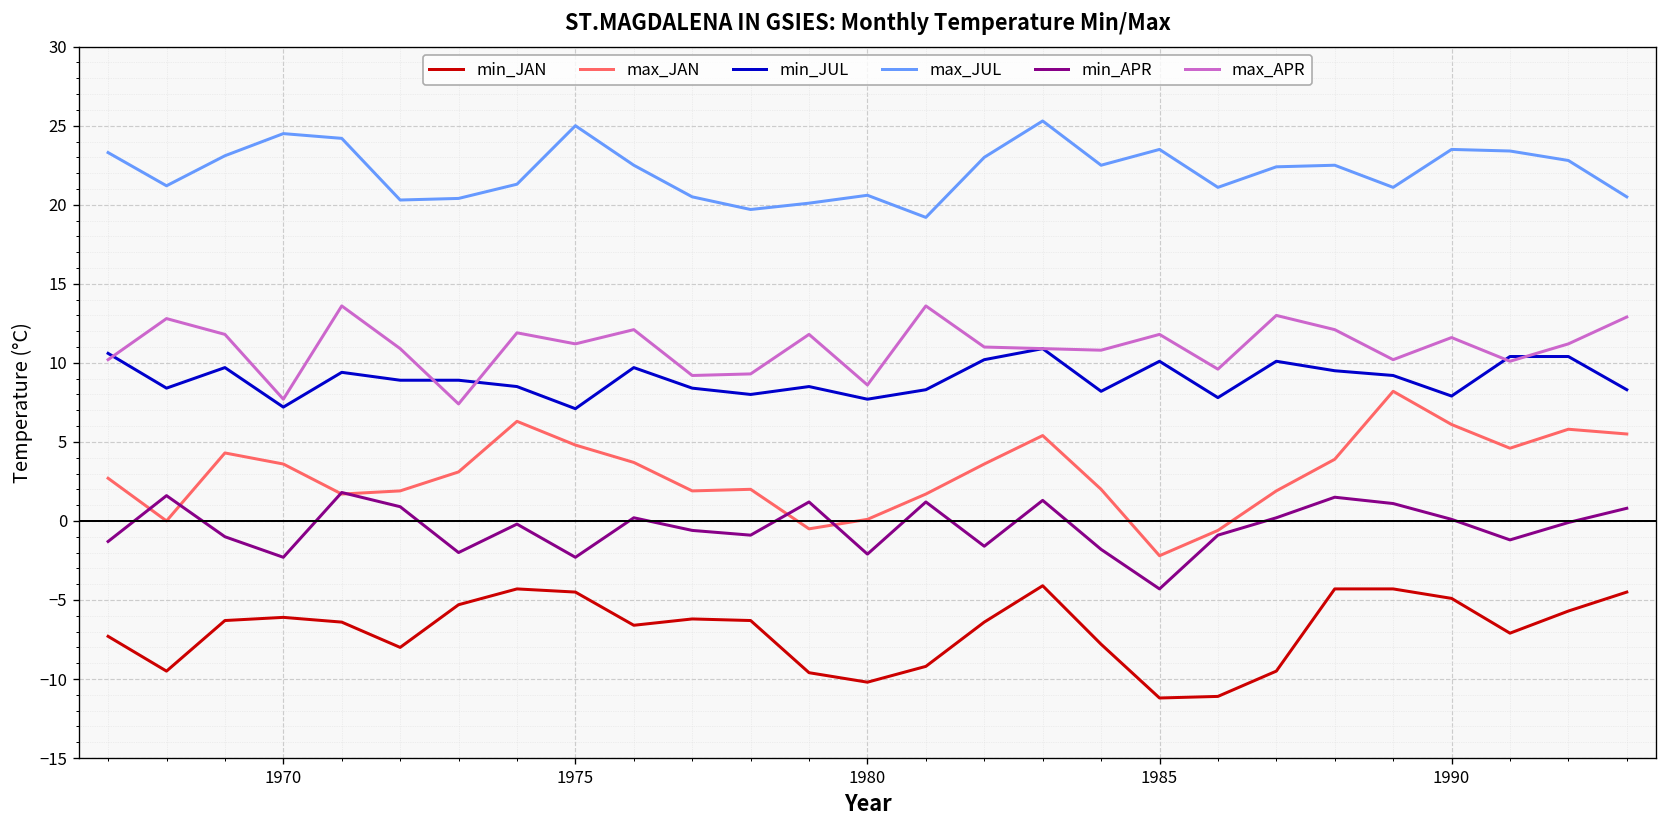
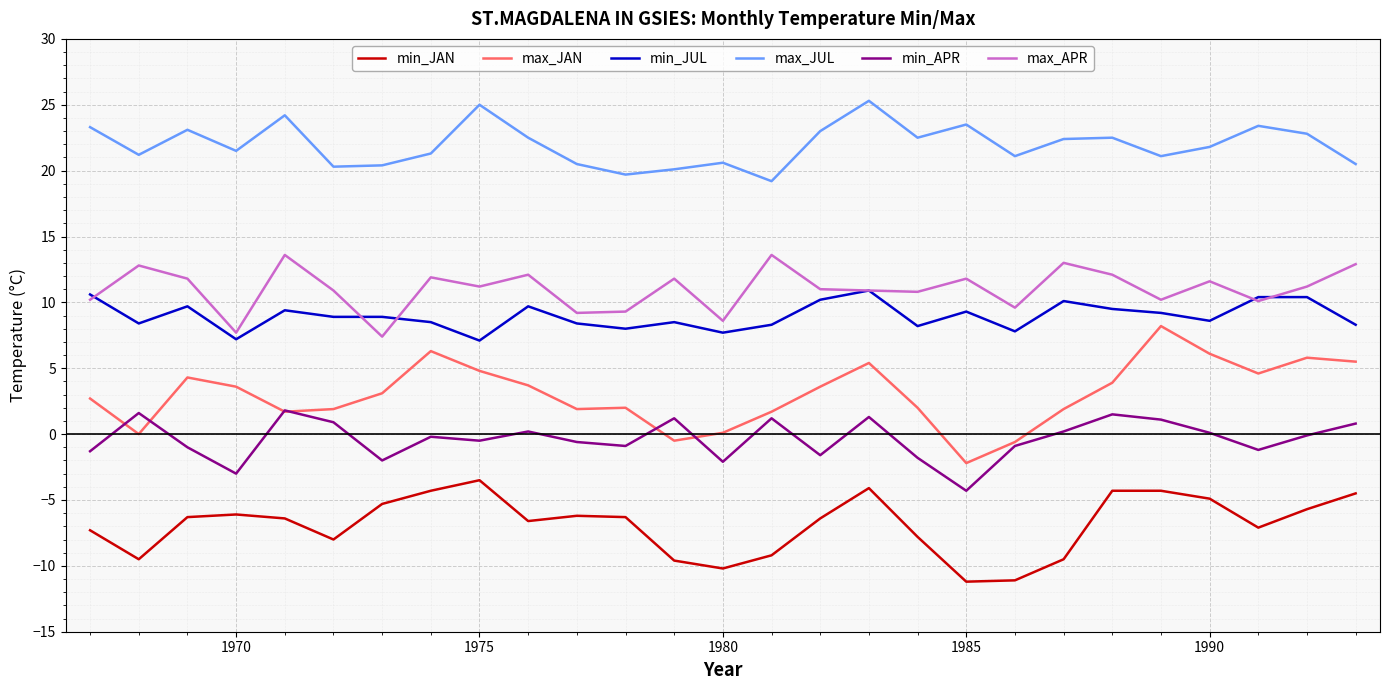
max_JUL, 1970: 24.5 -> 21.5
min_APR, 1970: -2.3 -> -3.0
min_JAN, 1975: -4.5 -> -3.5
min_APR, 1975: -2.3 -> -0.5
min_JUL, 1985: 10.1 -> 9.3
min_JUL, 1990: 7.9 -> 8.6
max_JUL, 1990: 23.5 -> 21.8
